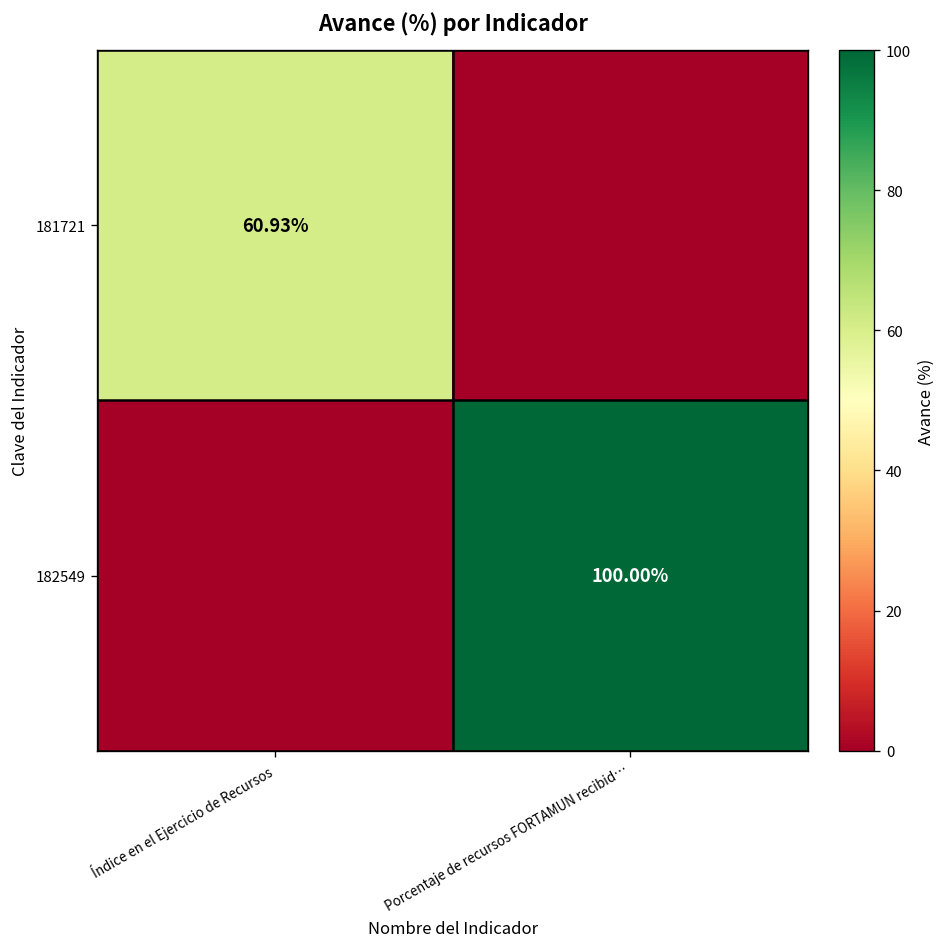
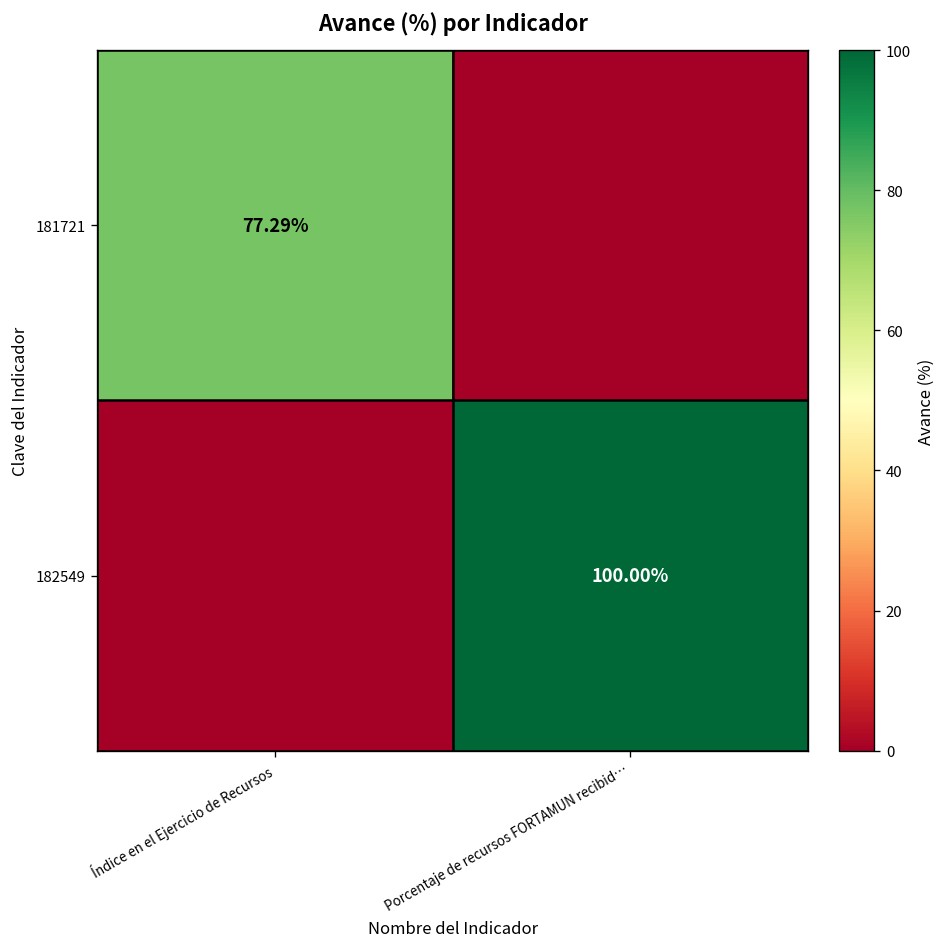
181721, Índice en el Ejercicio de Recursos: 60.93% -> 77.29%
